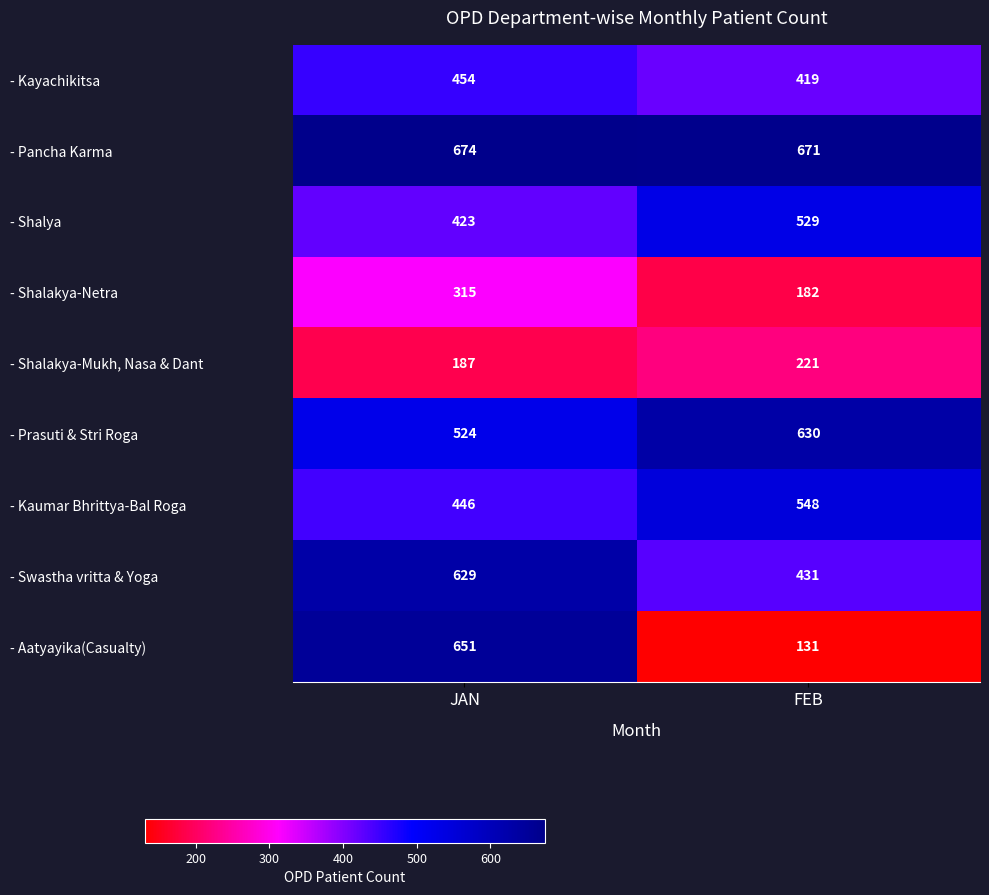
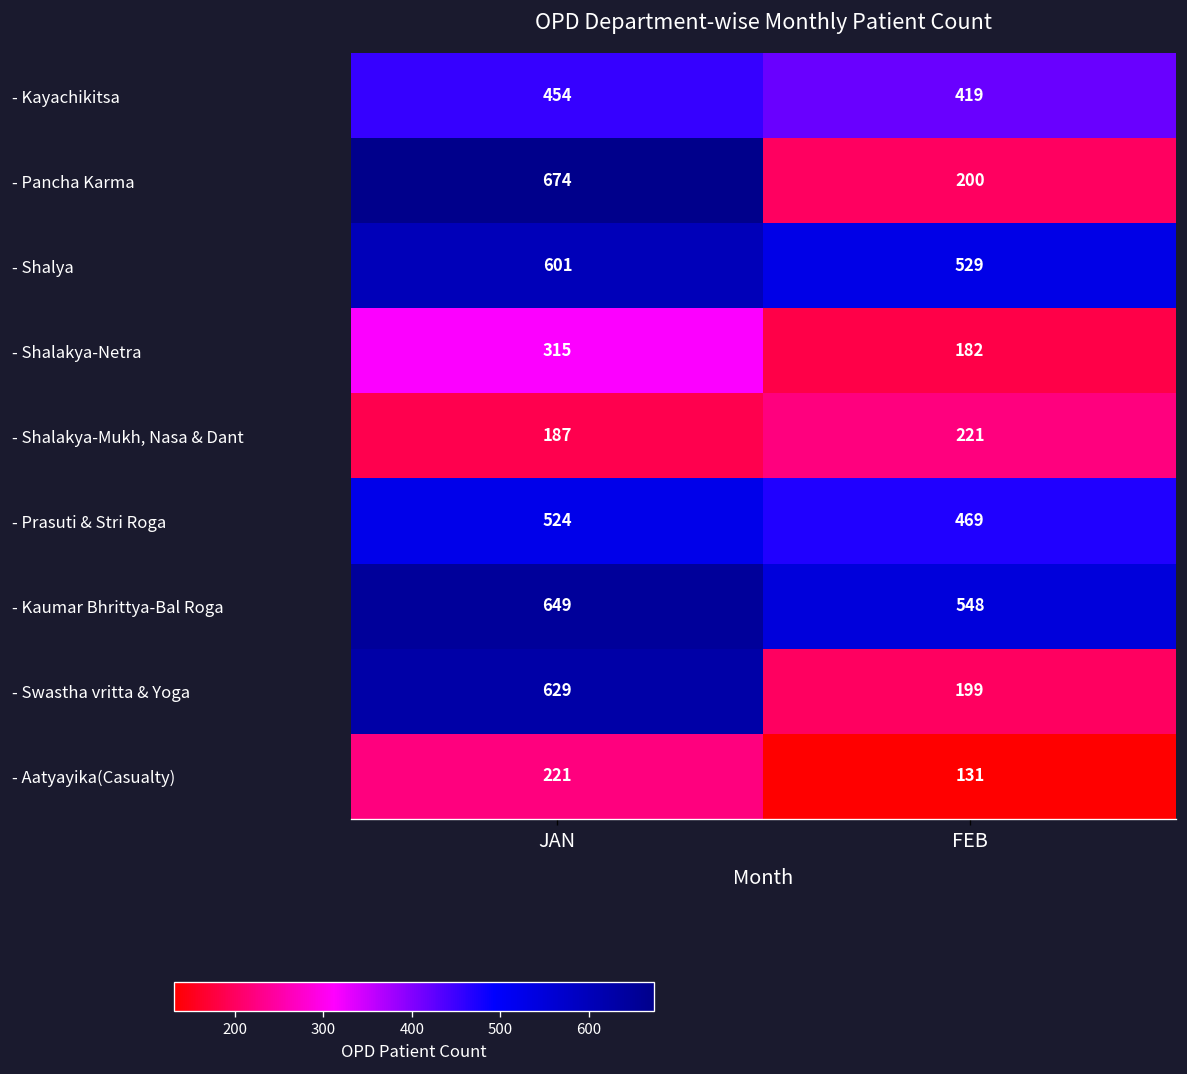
- Pancha Karma, FEB: 671 -> 200
- Shalya, JAN: 423 -> 601
- Prasuti & Stri Roga, FEB: 630 -> 469
- Kaumar Bhrittya-Bal Roga, JAN: 446 -> 649
- Swastha vritta & Yoga, FEB: 431 -> 199
- Aatyayika(Casualty), JAN: 651 -> 221
